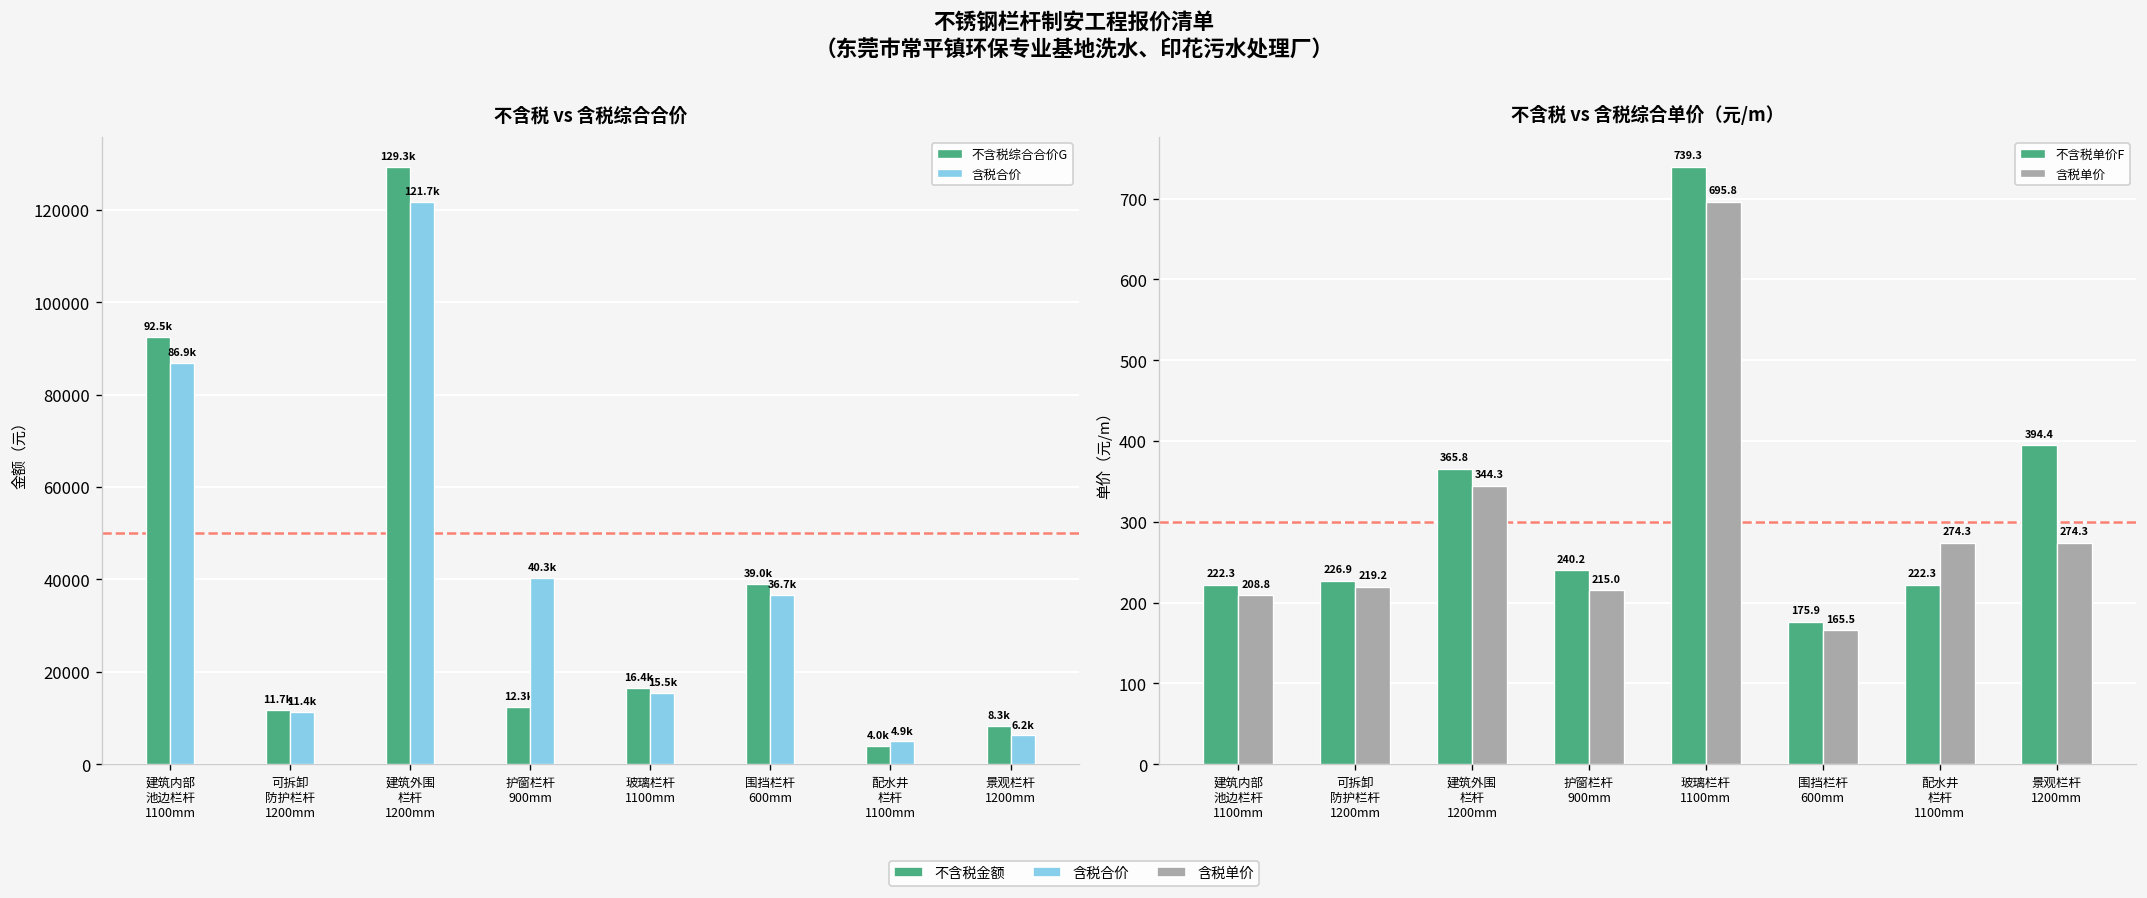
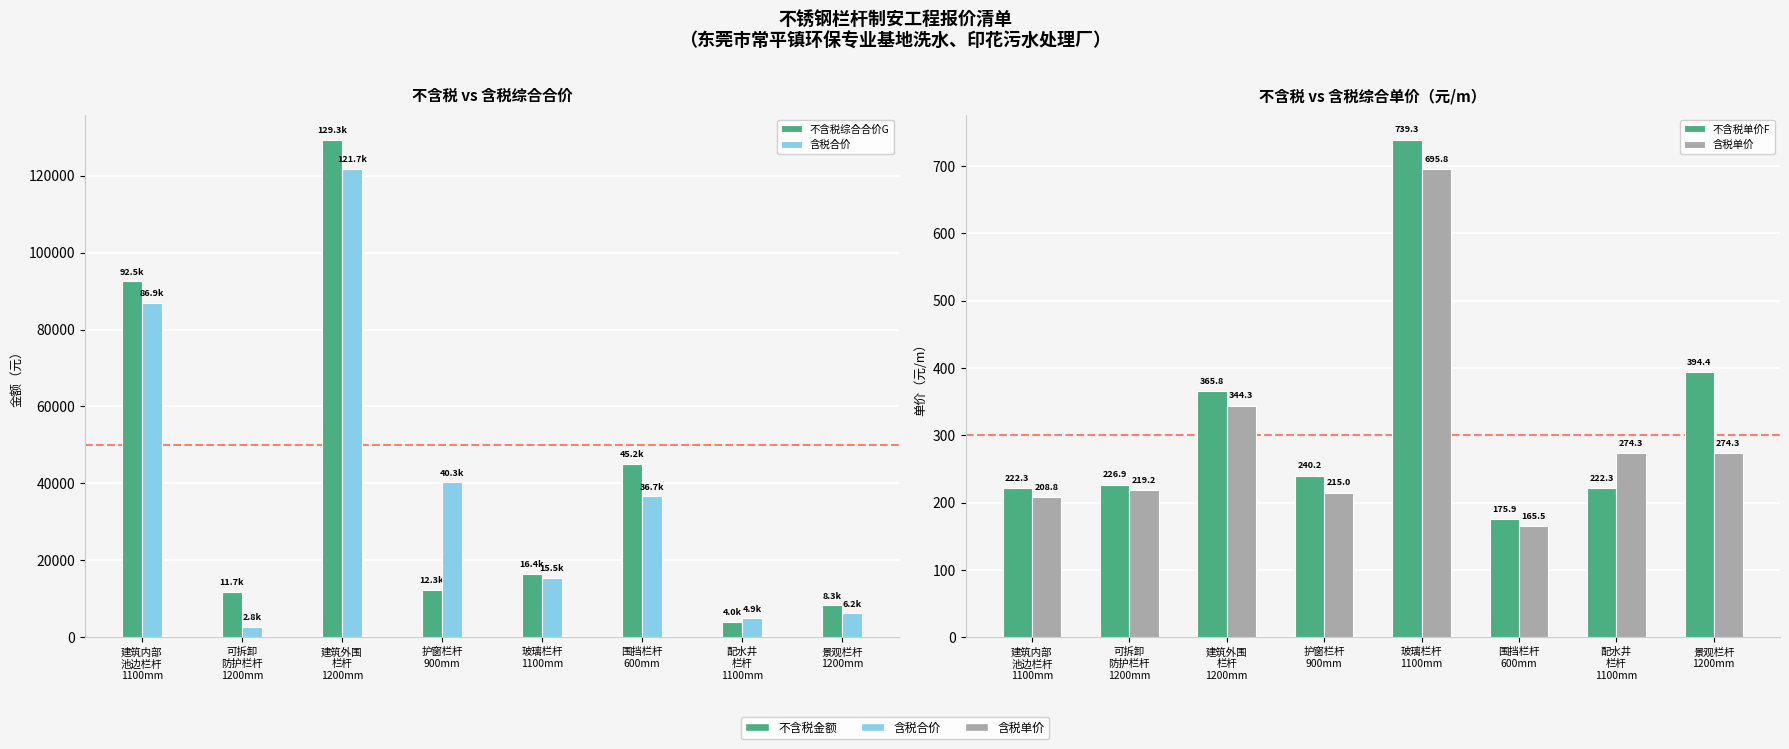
不含税 vs 含税综合合价, 含税合价, 可拆卸 防护栏杆 1200mm: 11.4k -> 2.8k
不含税 vs 含税综合合价, 不含税综合合价G, 围挡栏杆 600mm: 39.0k -> 45.2k
